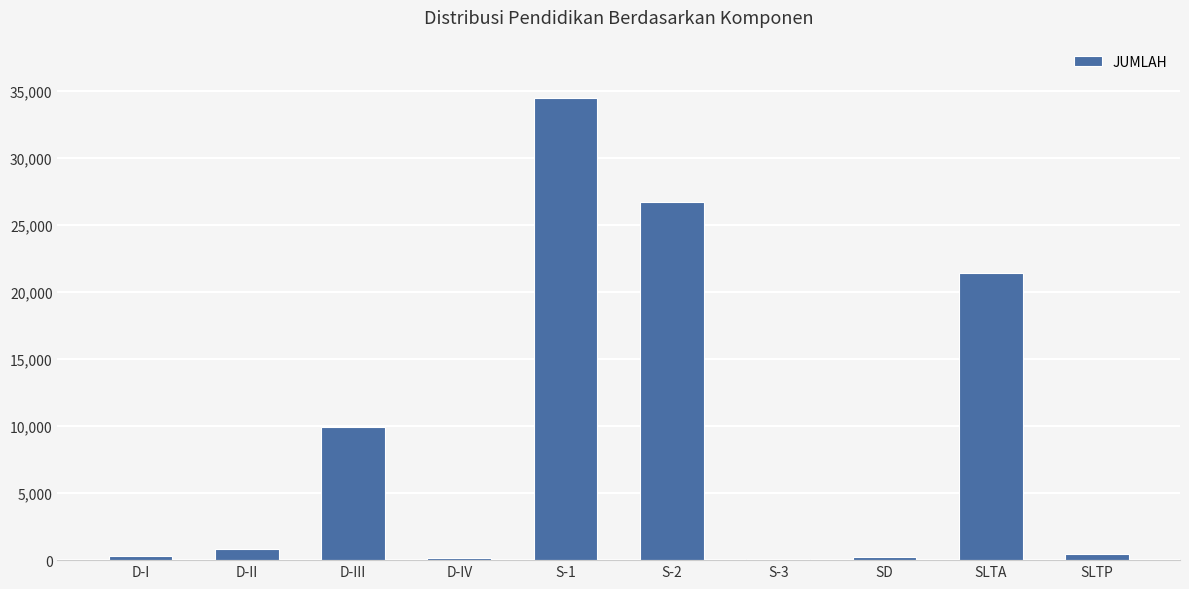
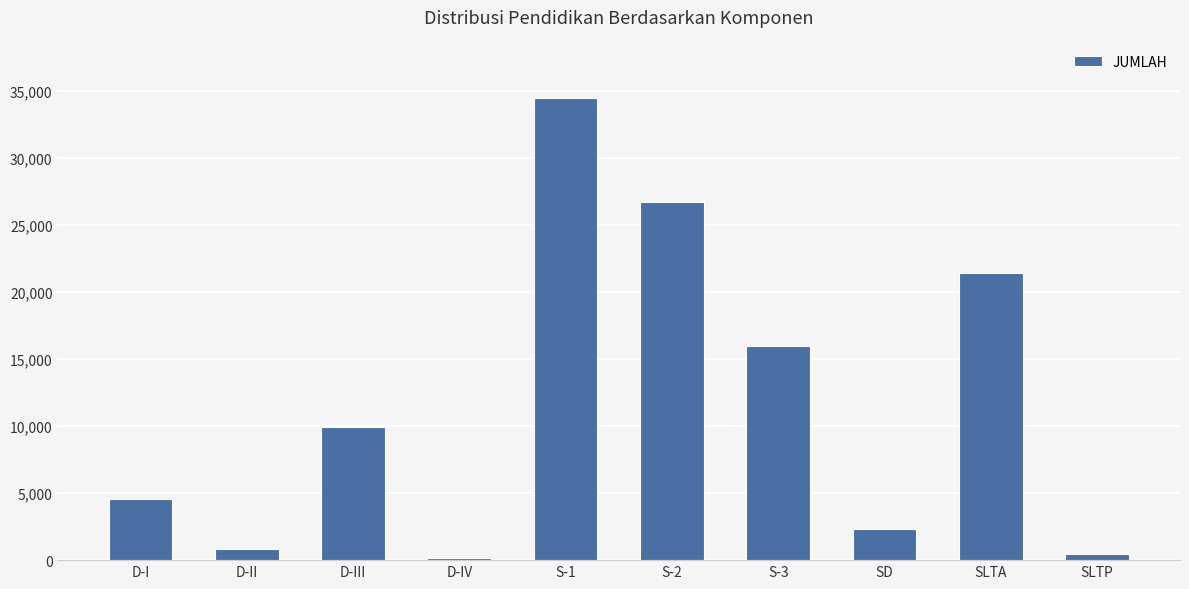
D-I: 300 -> 4,600
S-3: 100 -> 16,000
SD: 200 -> 2,300
